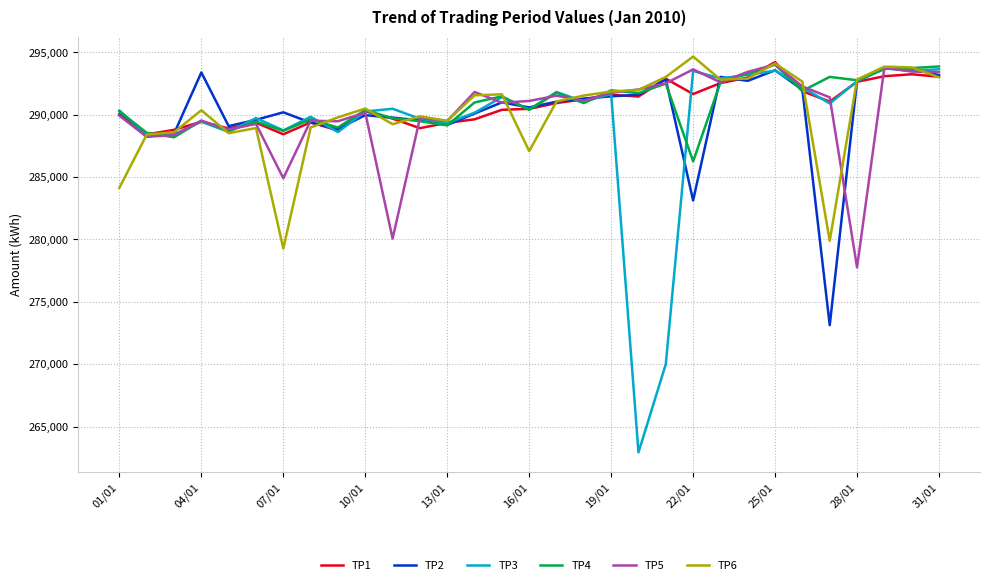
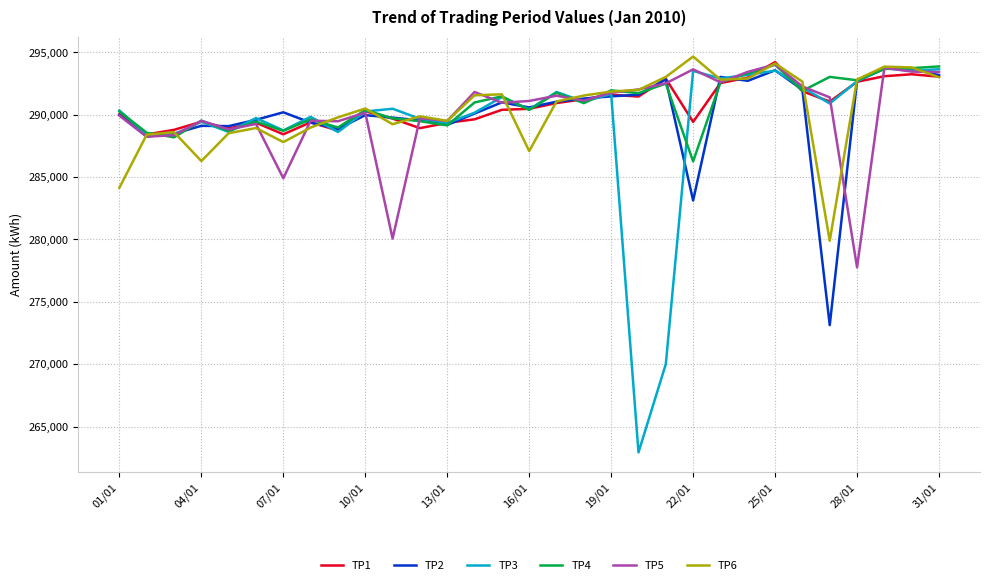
TP2, 04/01: 293,400 -> 289,100
TP6, 04/01: 290,400 -> 286,300
TP6, 07/01: 279,300 -> 287,800
TP1, 22/01: 291,700 -> 289,400
